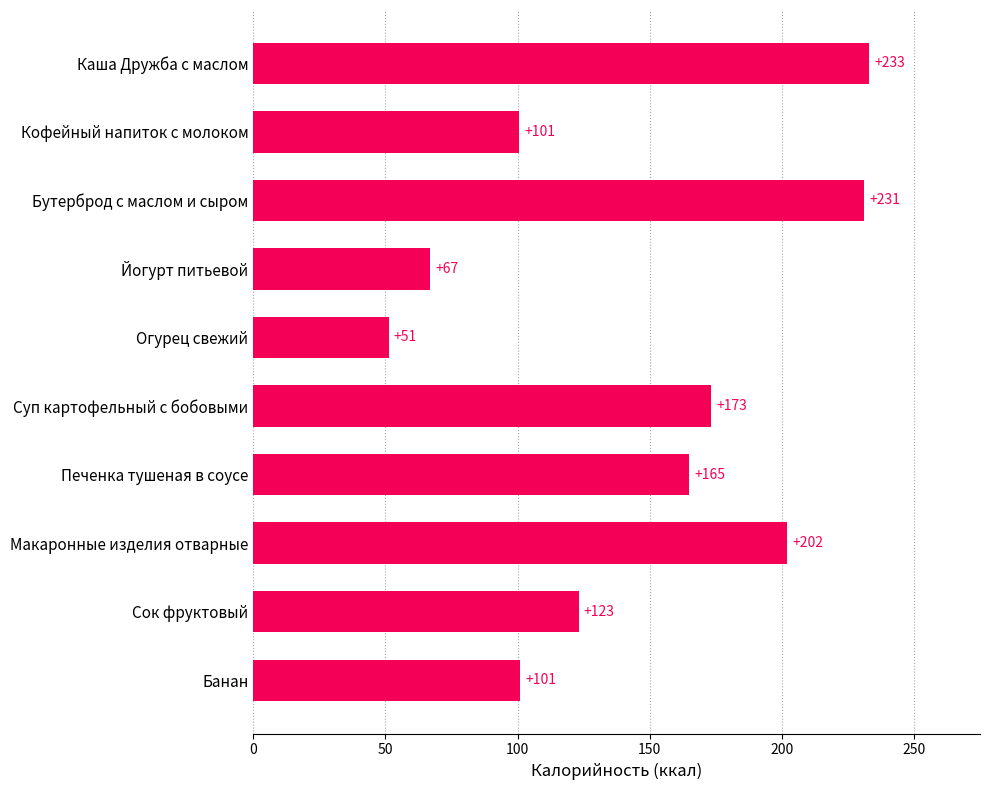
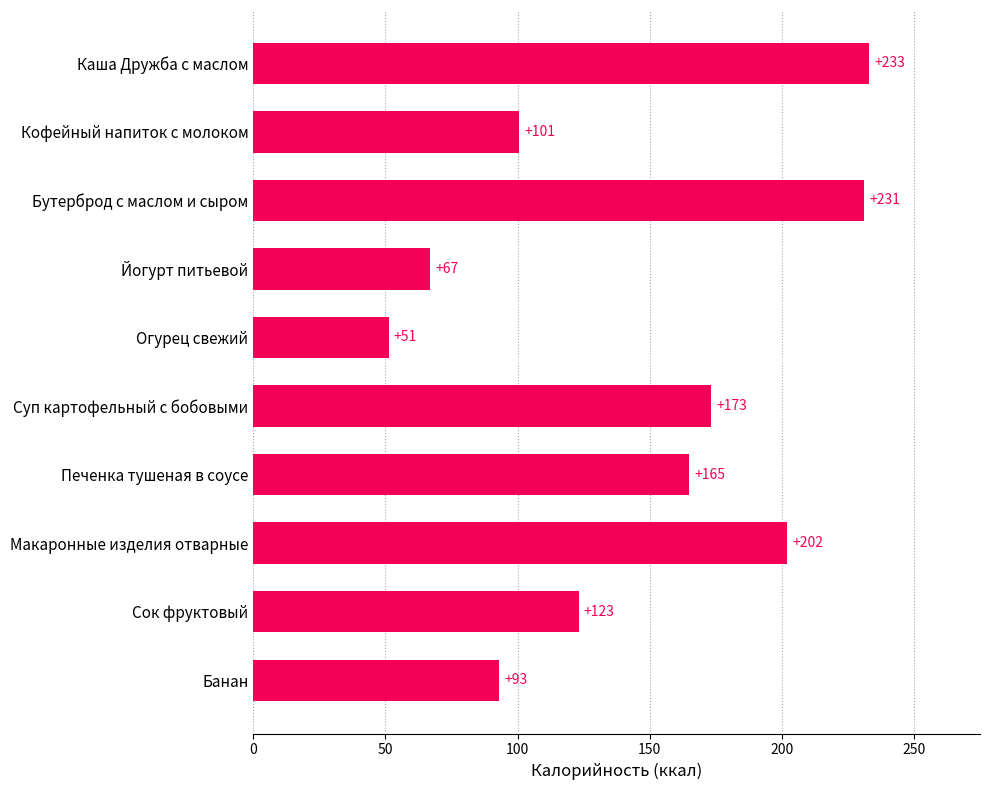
Банан: +101 -> +93
